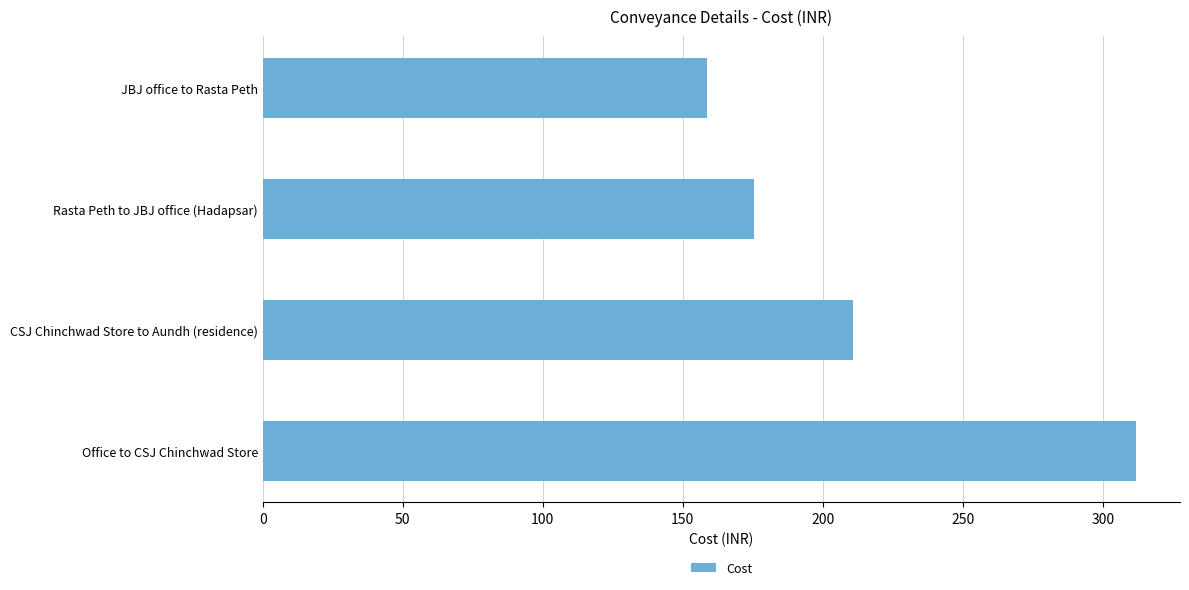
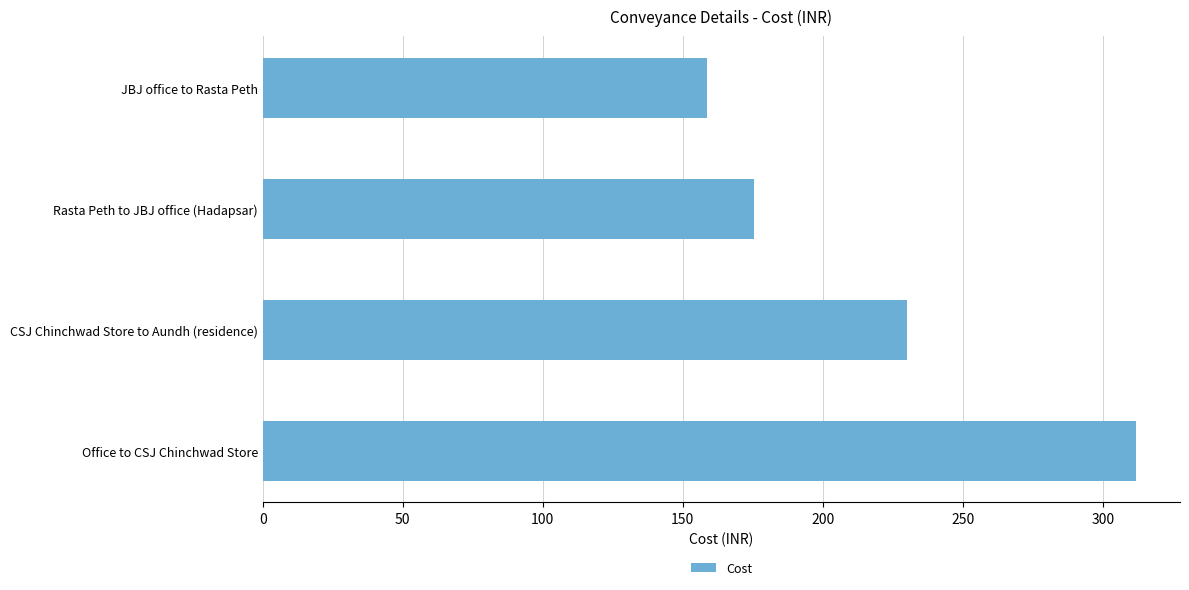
CSJ Chinchwad Store to Aundh (residence): 211 -> 230
